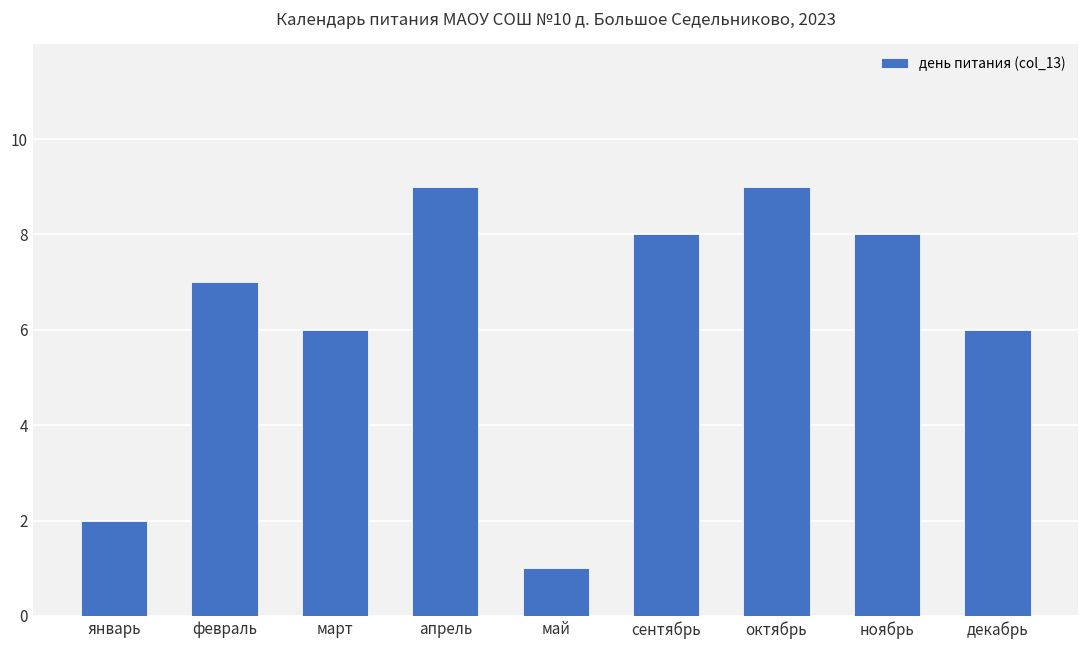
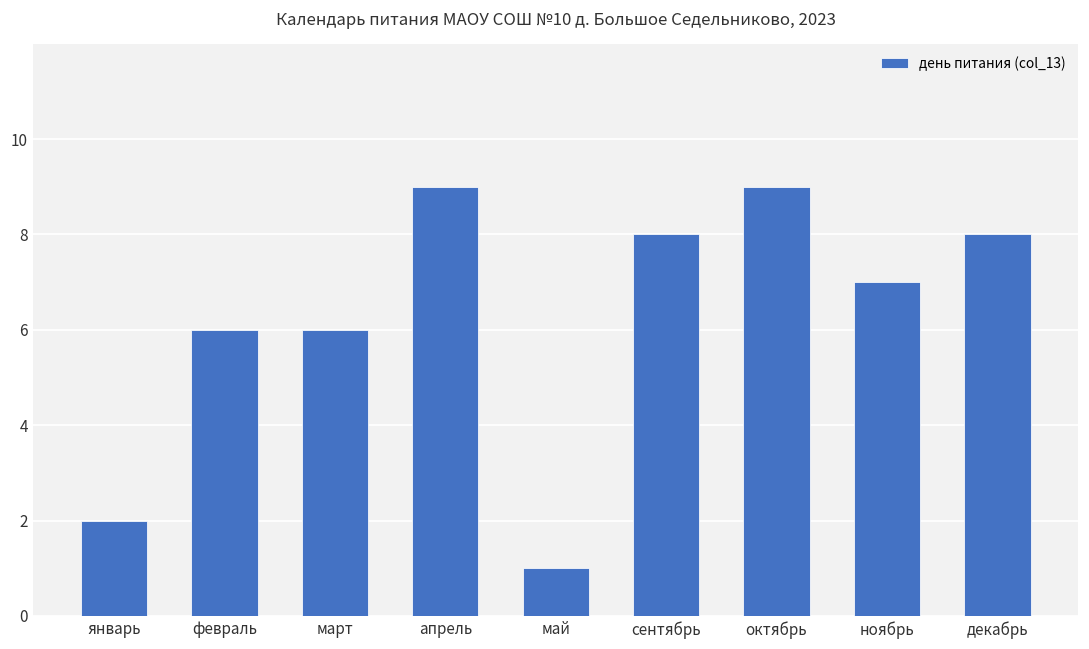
февраль: 7 -> 6
ноябрь: 8 -> 7
декабрь: 6 -> 8
